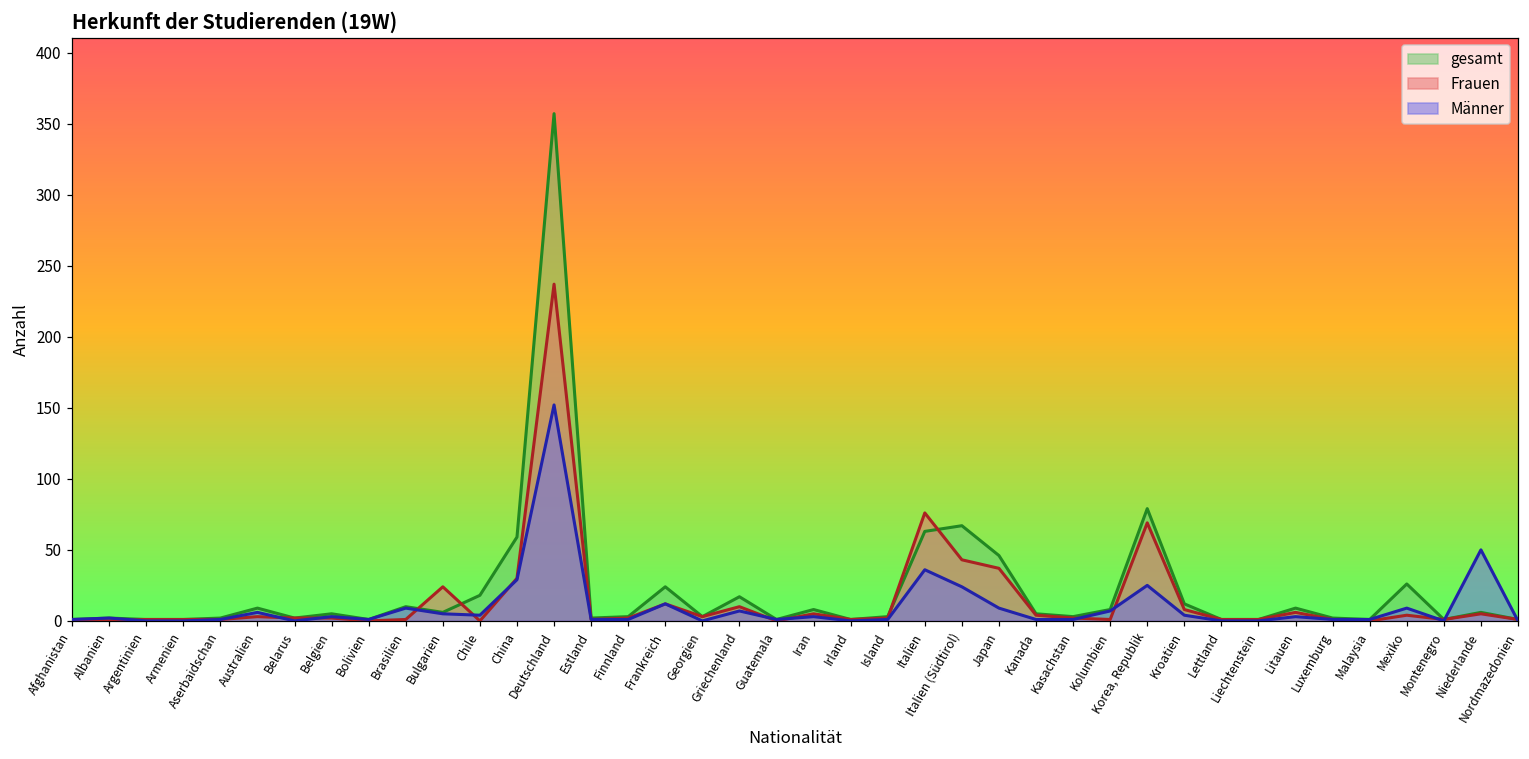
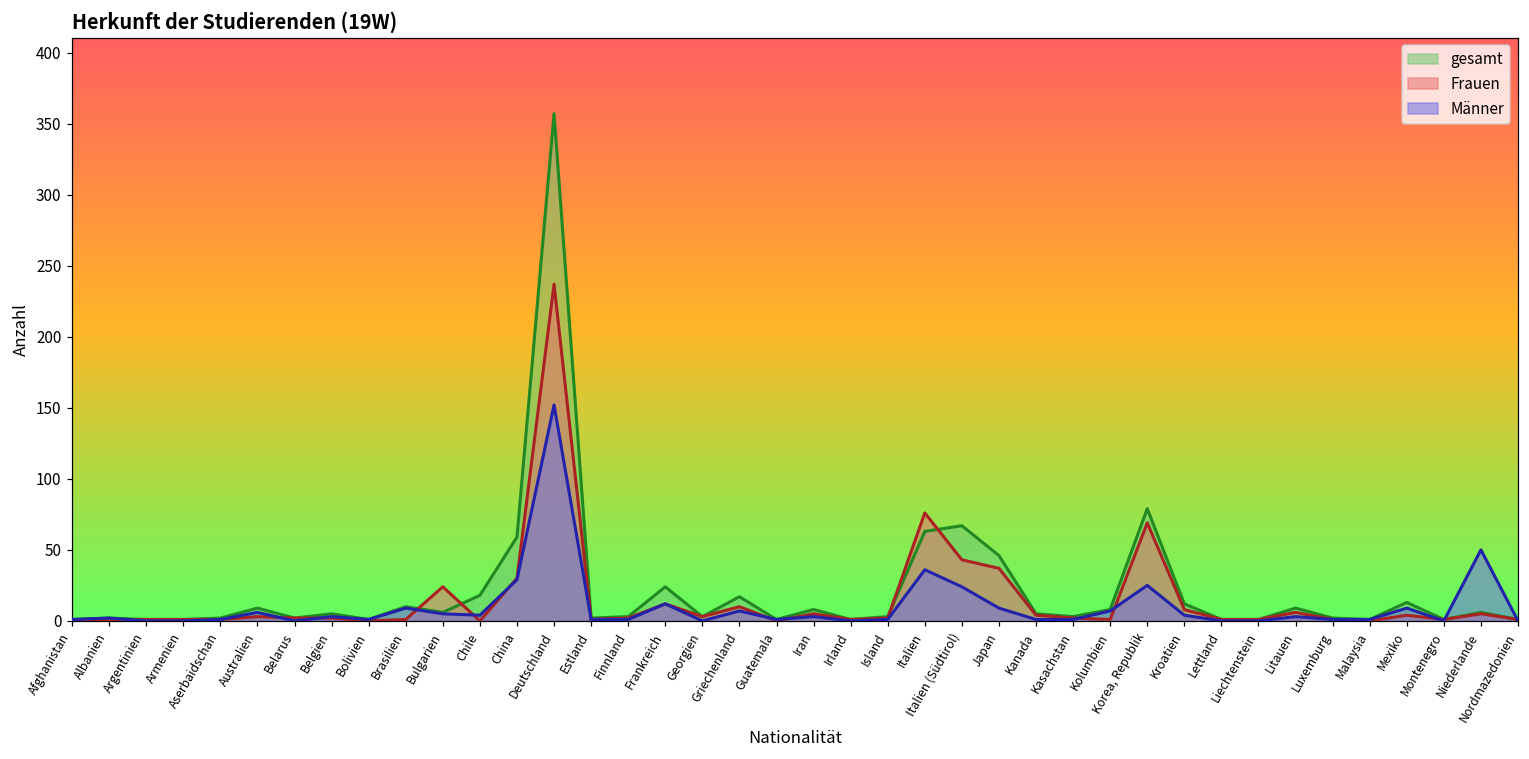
gesamt, Mexiko: 26 -> 13
